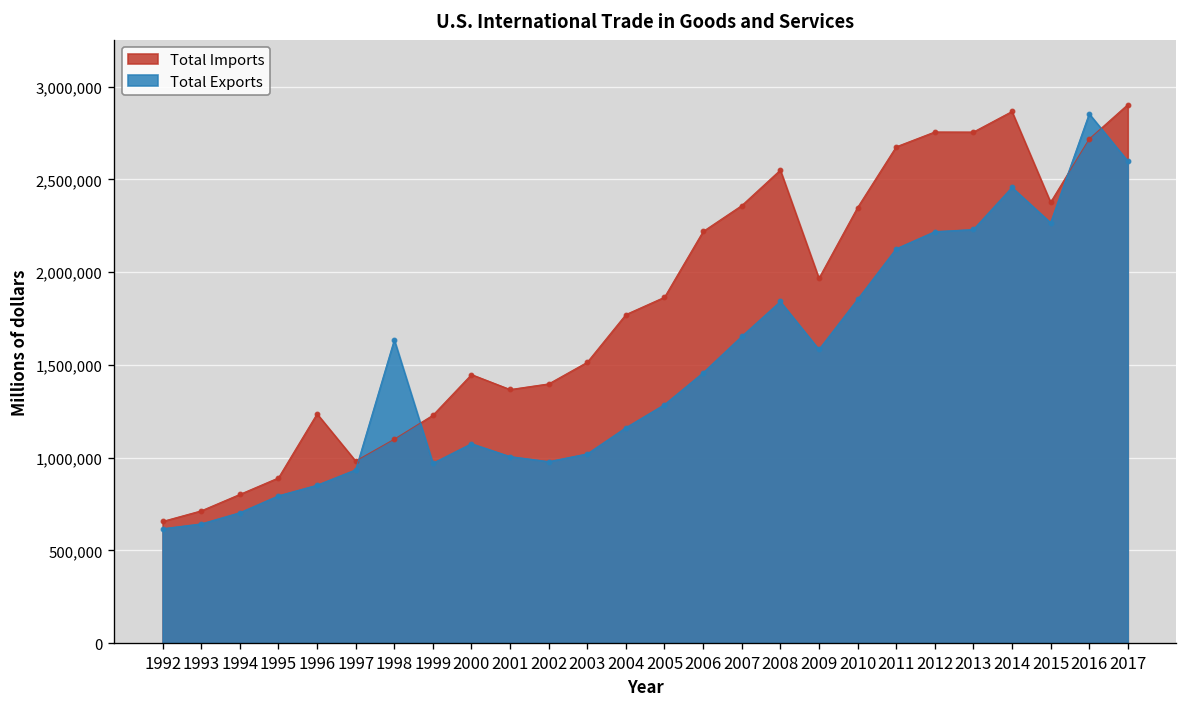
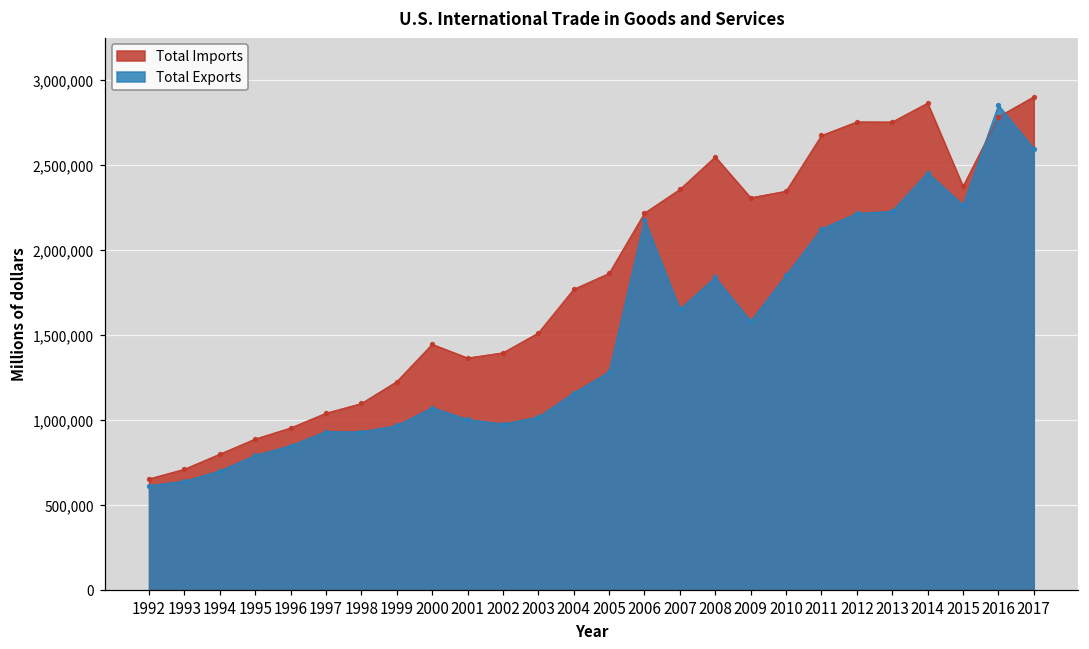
Total Imports, 1996: 1,240,000 -> 960,000
Total Imports, 1997: 980,000 -> 1,040,000
Total Exports, 1998: 1,640,000 -> 930,000
Total Exports, 2006: 1,460,000 -> 2,180,000
Total Imports, 2009: 1,970,000 -> 2,310,000
Total Imports, 2016: 2,720,000 -> 2,790,000
